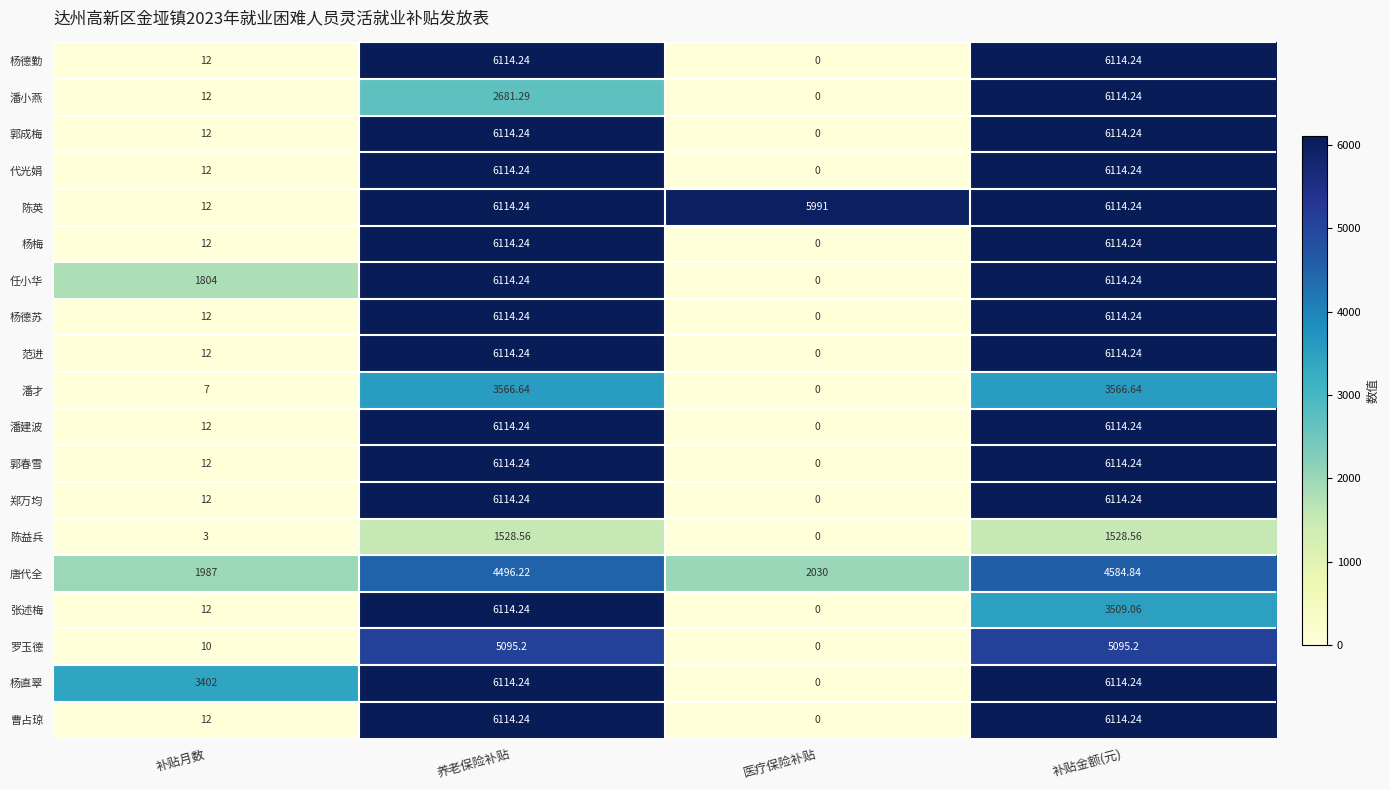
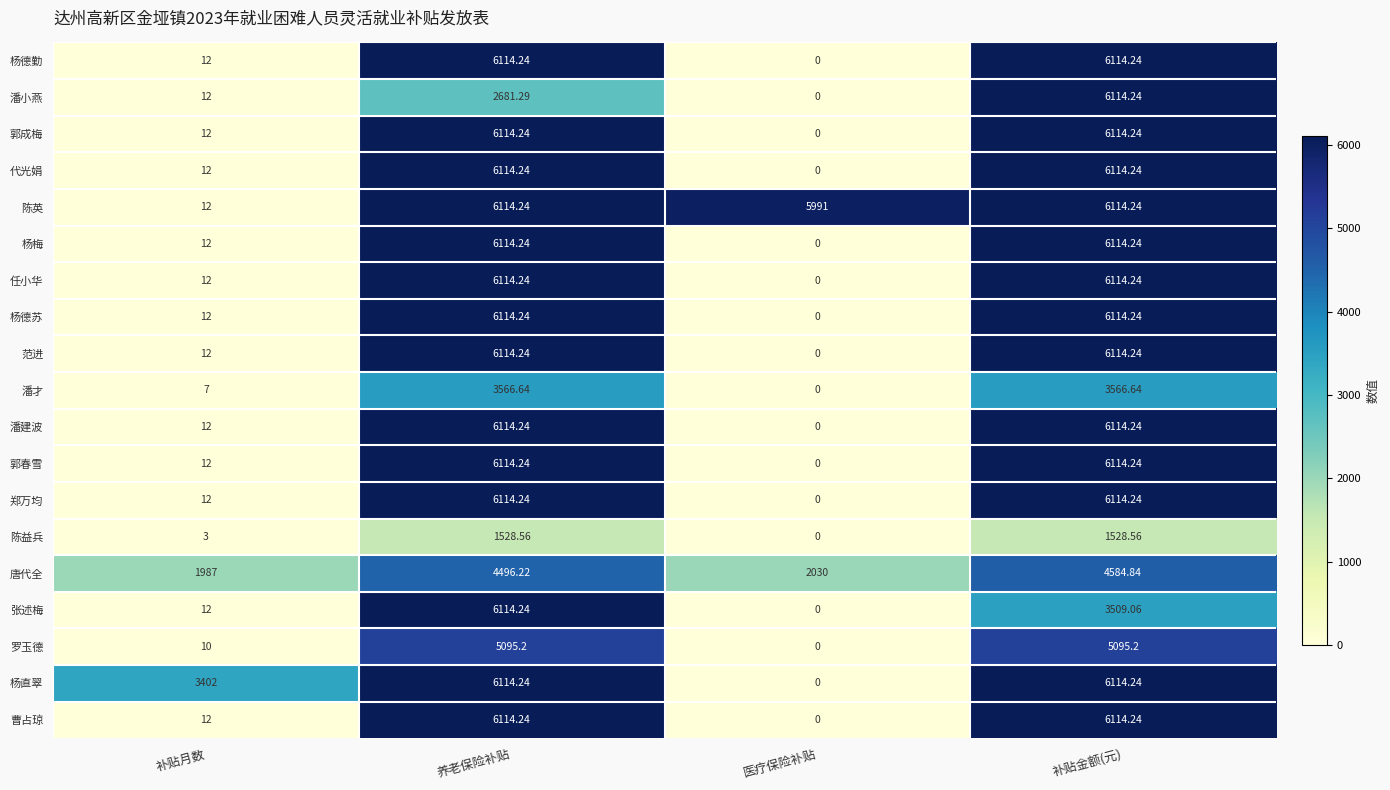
任小华, 补贴月数: 1804 -> 12
